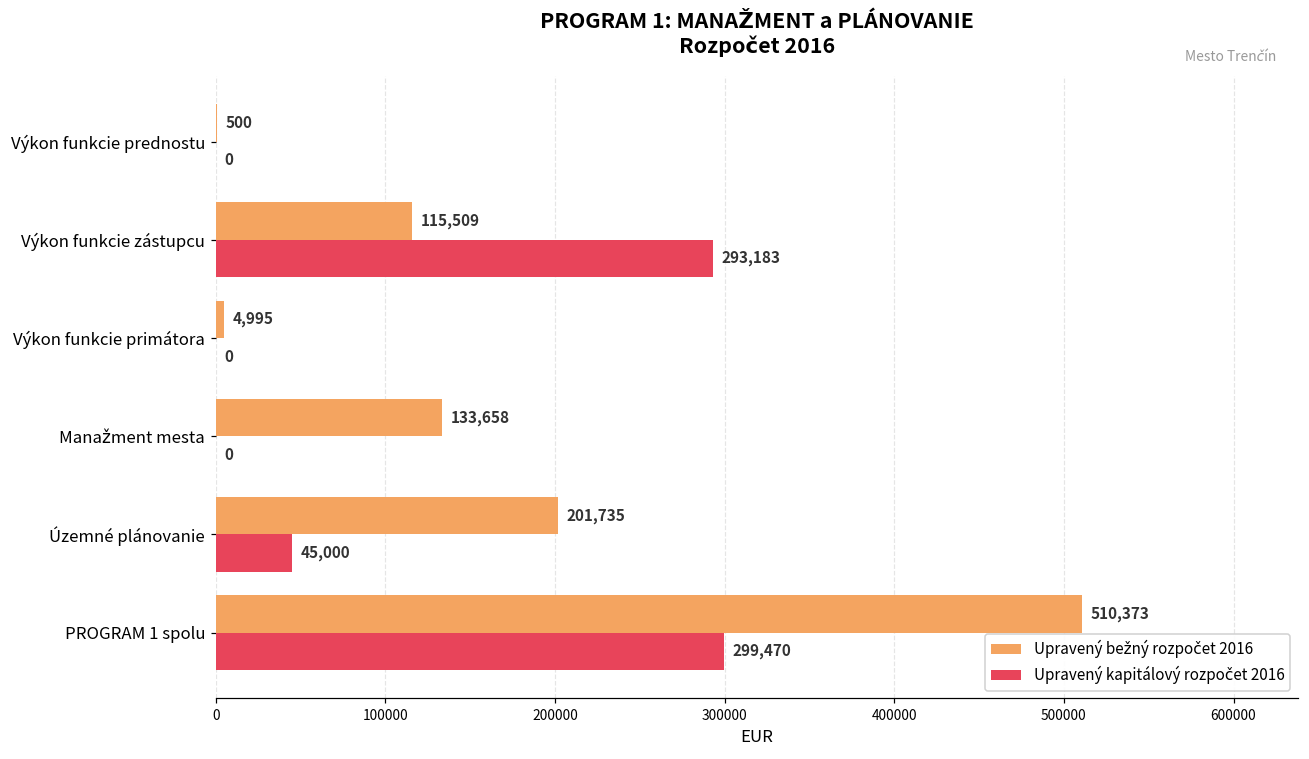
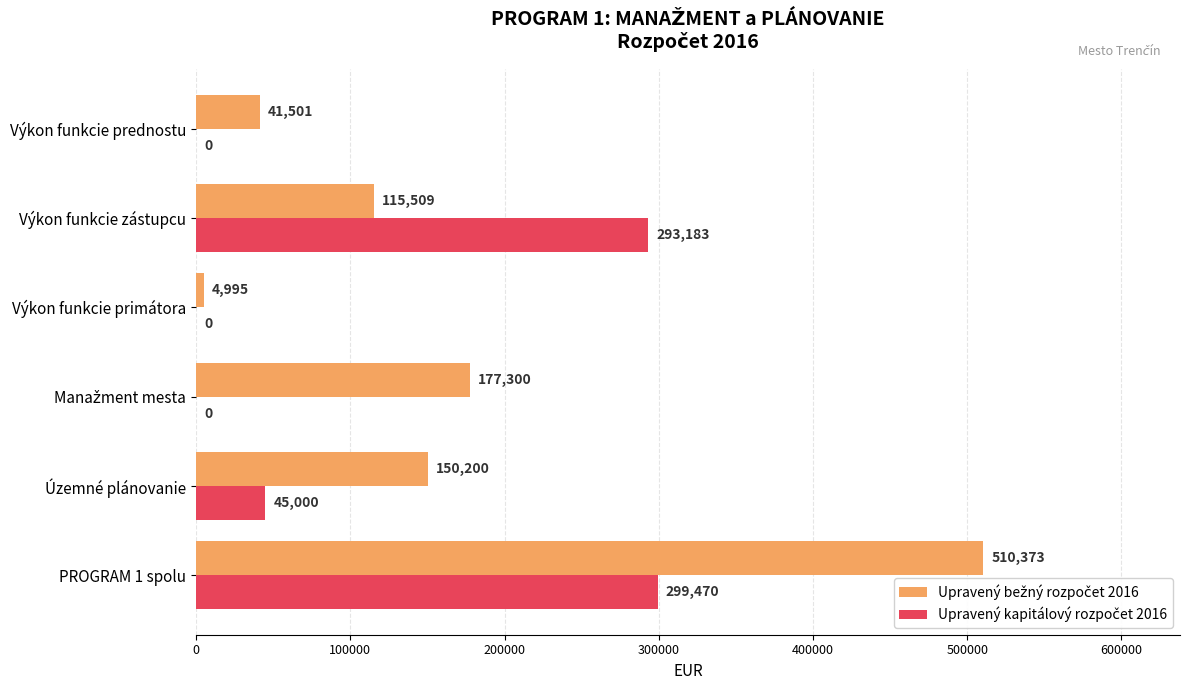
Upravený bežný rozpočet 2016, Výkon funkcie prednostu: 500 -> 41,501
Upravený bežný rozpočet 2016, Manažment mesta: 133,658 -> 177,300
Upravený bežný rozpočet 2016, Územné plánovanie: 201,735 -> 150,200
